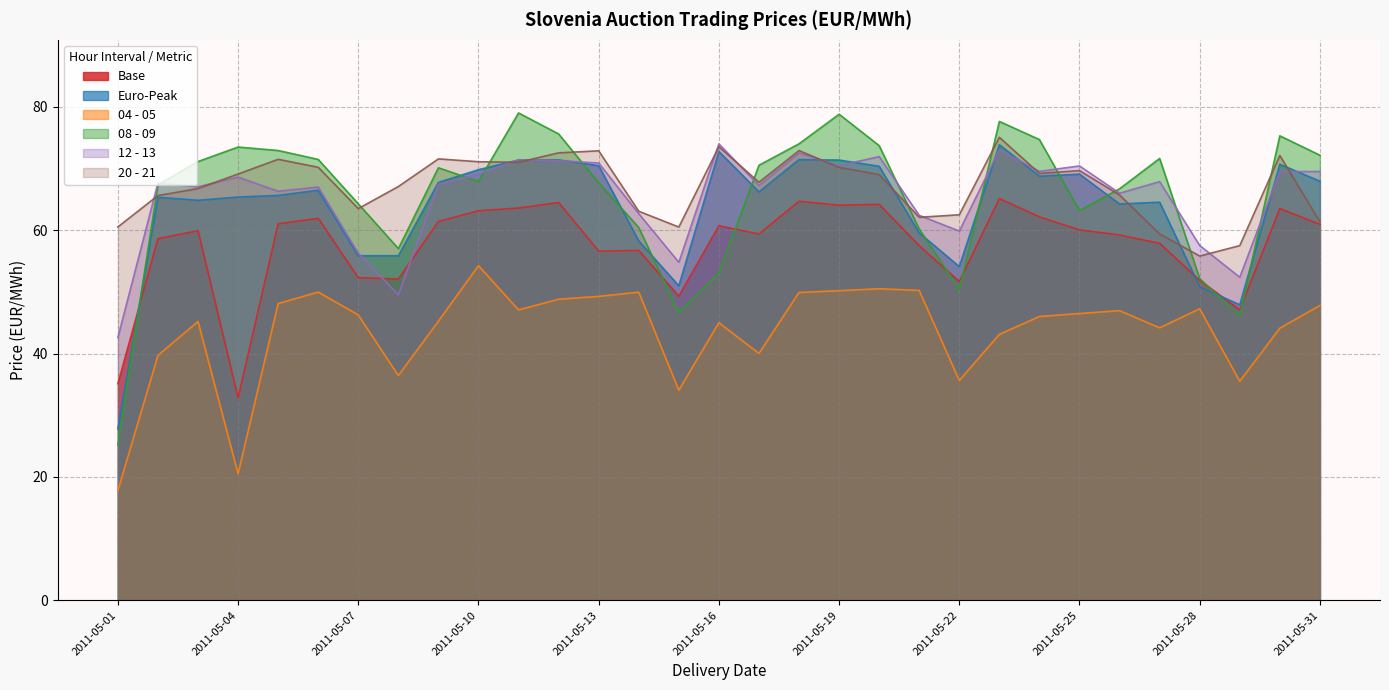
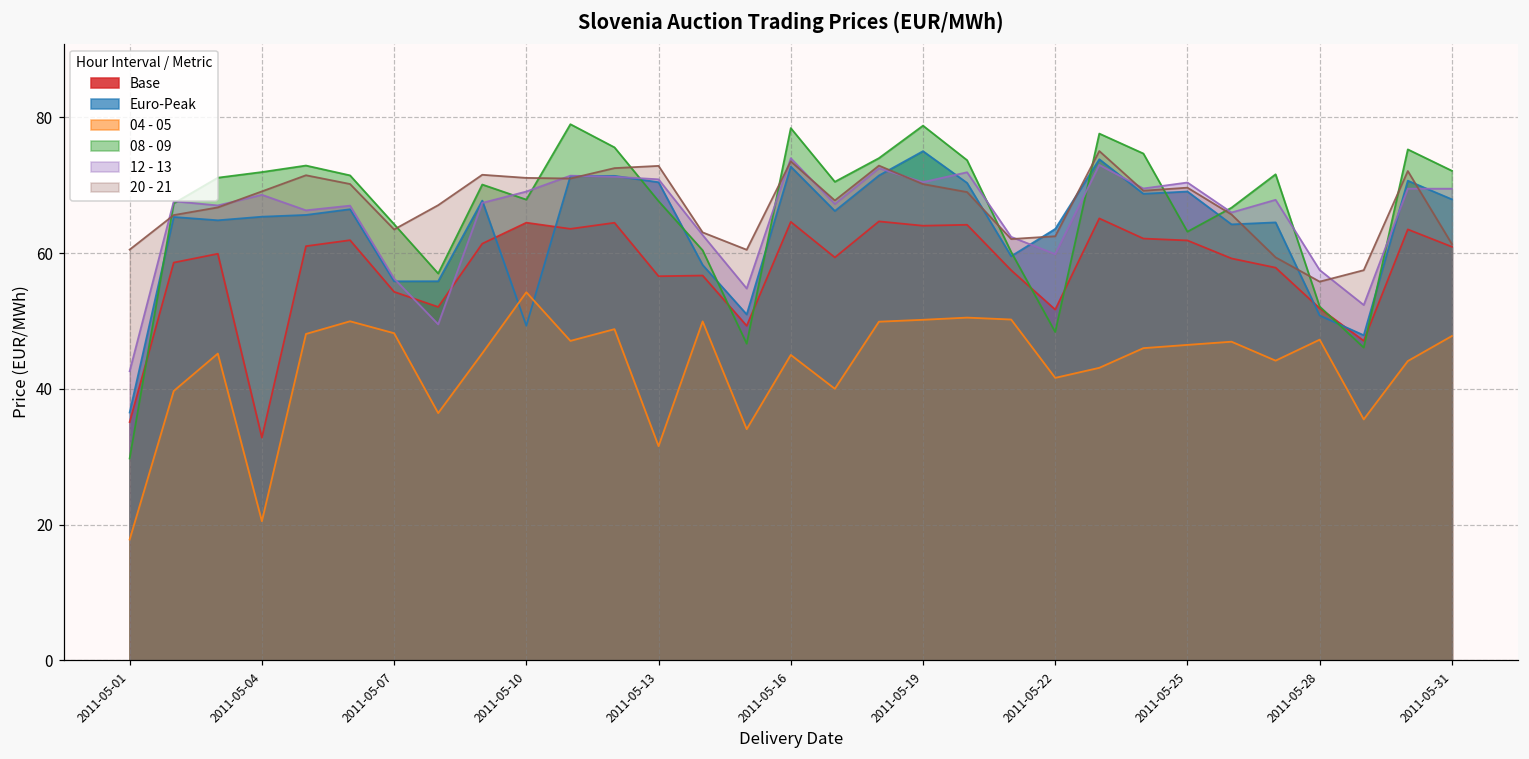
Euro-Peak, 2011-05-01: 28 -> 37
08 - 09, 2011-05-01: 25 -> 30
08 - 09, 2011-05-04: 73 -> 72
Base, 2011-05-07: 52 -> 54
04 - 05, 2011-05-07: 46 -> 48
Base, 2011-05-10: 63 -> 64
Euro-Peak, 2011-05-10: 70 -> 49
04 - 05, 2011-05-13: 49 -> 32
Base, 2011-05-16: 61 -> 65
08 - 09, 2011-05-16: 53 -> 78
Euro-Peak, 2011-05-19: 71 -> 75
Euro-Peak, 2011-05-22: 54 -> 64
04 - 05, 2011-05-22: 36 -> 42
08 - 09, 2011-05-22: 50 -> 48
Base, 2011-05-25: 60 -> 62
